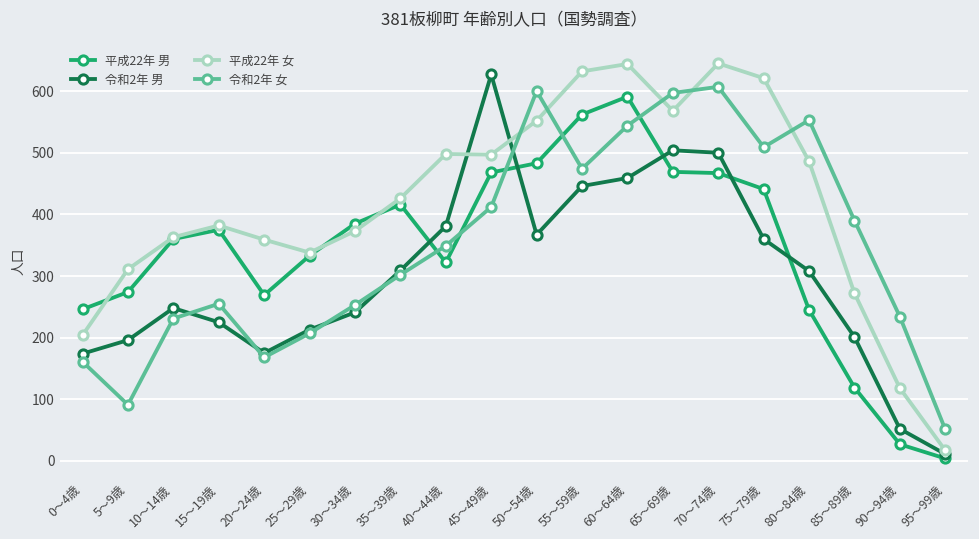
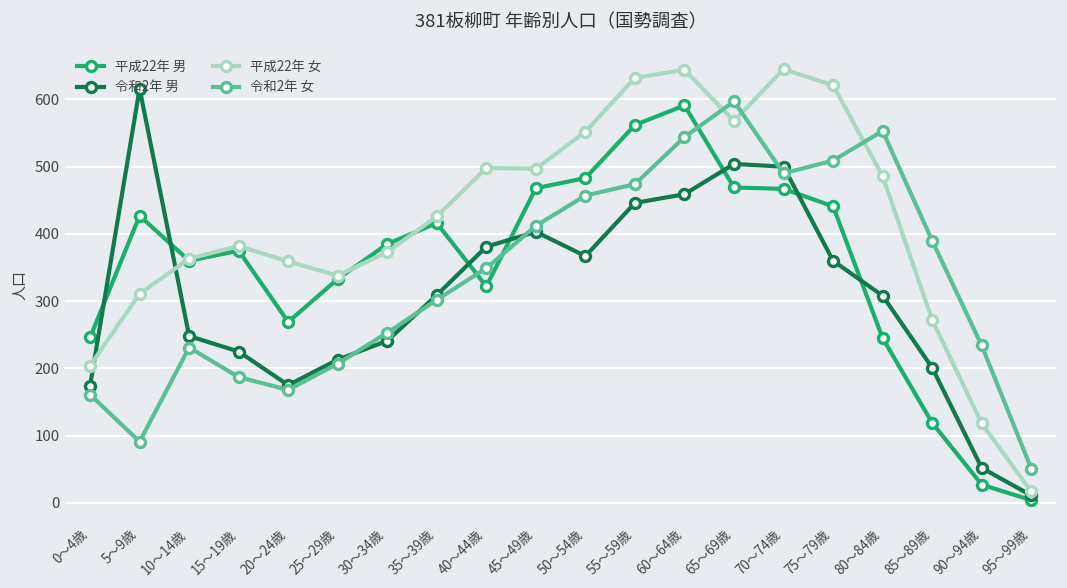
平成22年 男, 5～9歳: 270 -> 430
令和2年 男, 5～9歳: 200 -> 620
令和2年 女, 15～19歳: 260 -> 190
令和2年 男, 45～49歳: 630 -> 400
令和2年 女, 50～54歳: 600 -> 460
令和2年 女, 70～74歳: 610 -> 490
